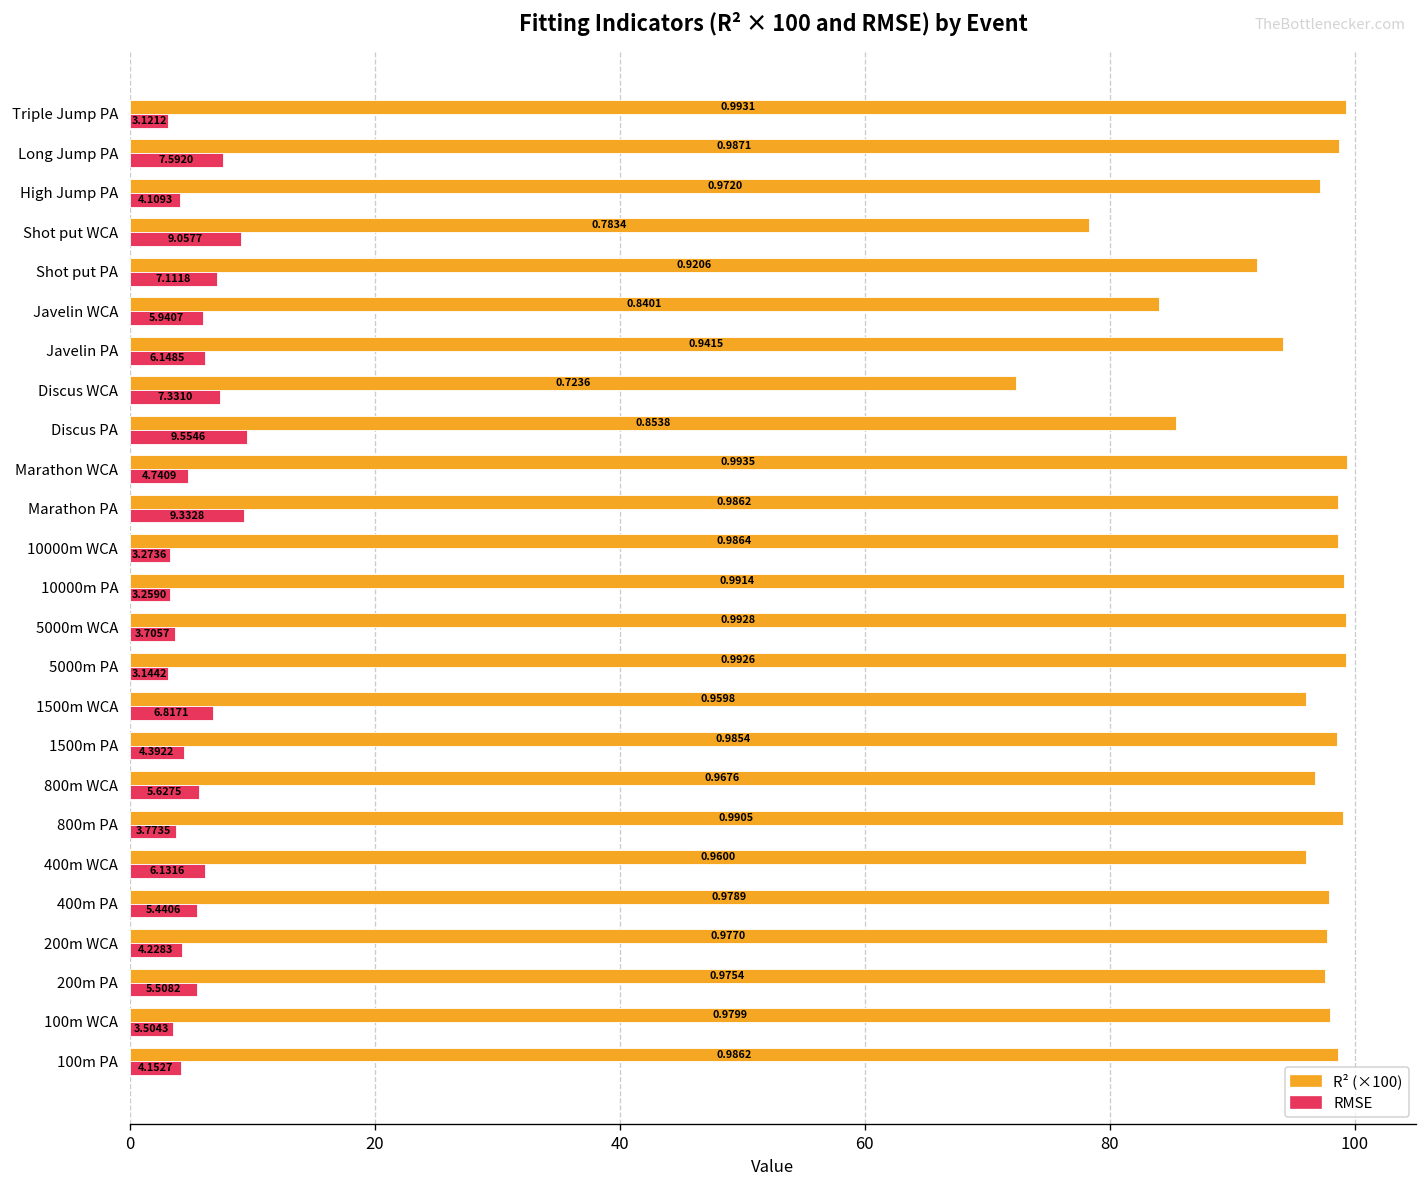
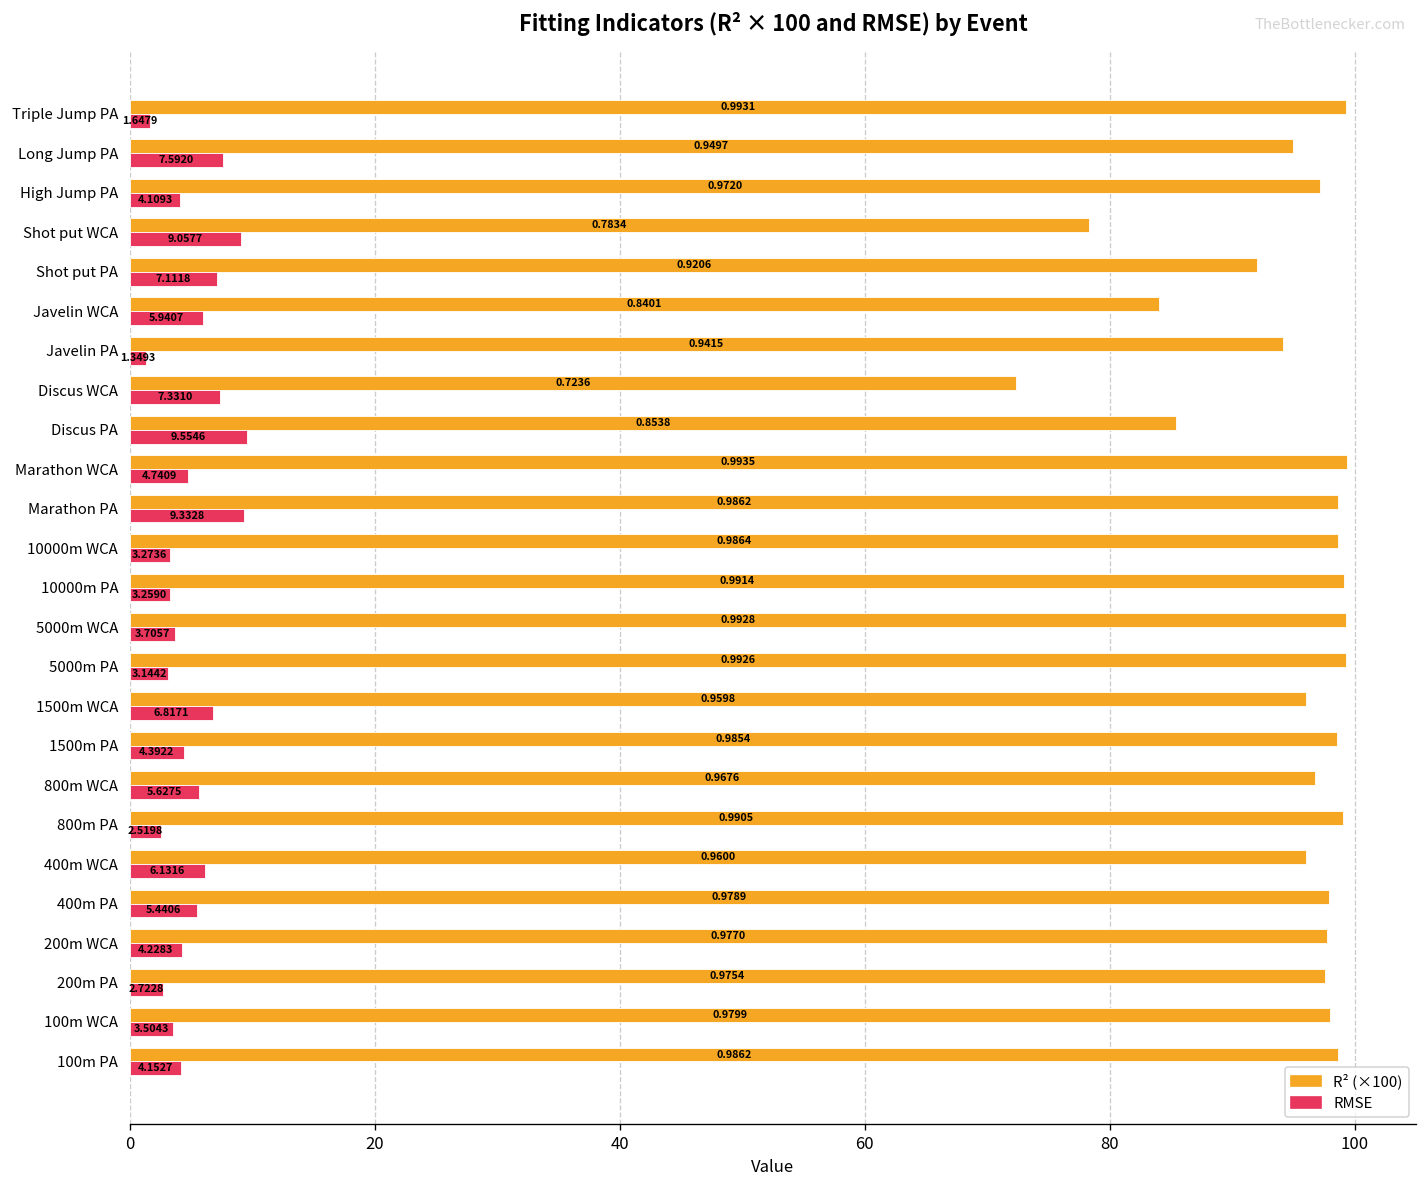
RMSE, Triple Jump PA: 3.1212 -> 1.6479
R² (×100), Long Jump PA: 0.9871 -> 0.9497
RMSE, Javelin PA: 6.1485 -> 1.3493
RMSE, 800m PA: 3.7735 -> 2.5198
RMSE, 200m PA: 5.5082 -> 2.7228
